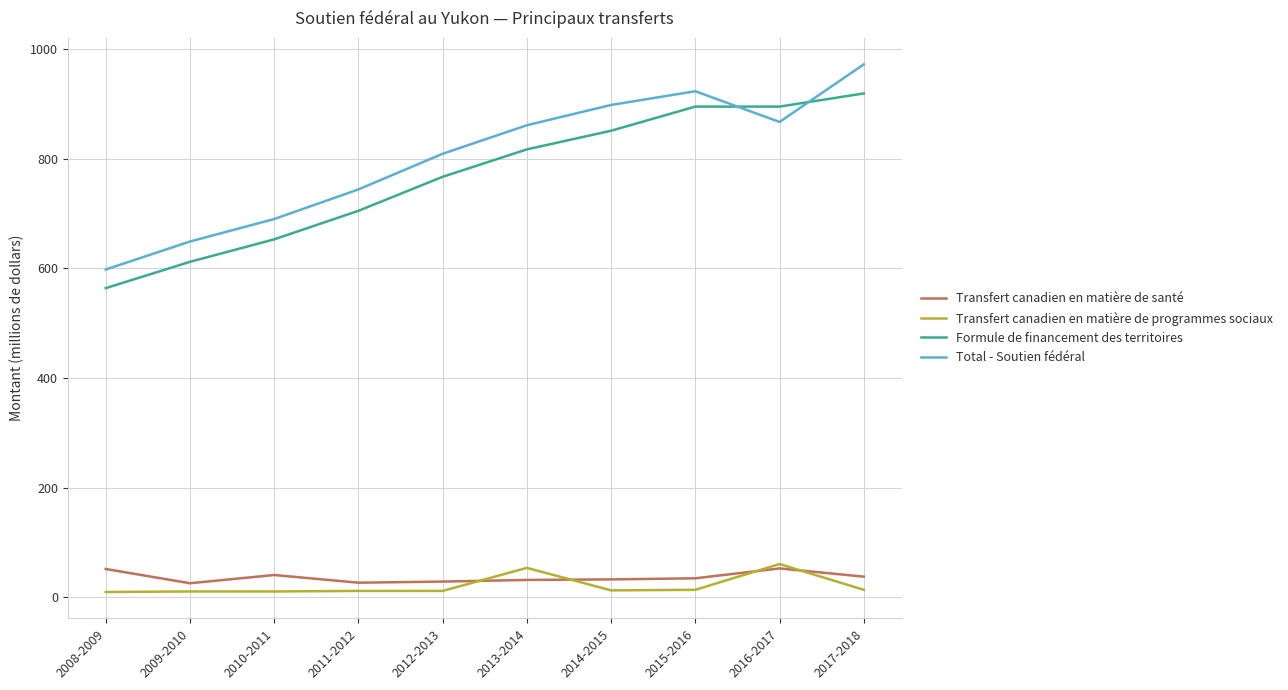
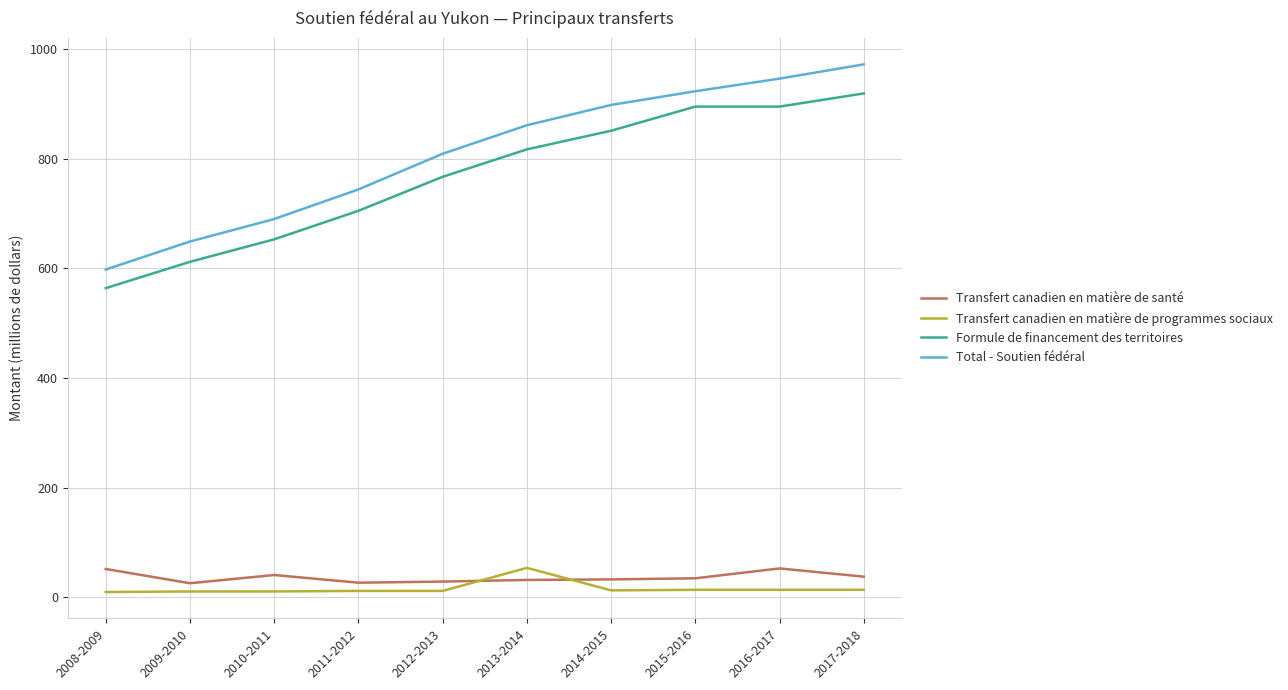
Transfert canadien en matière de programmes sociaux, 2016-2017: 60 -> 10
Total - Soutien fédéral, 2016-2017: 870 -> 950
